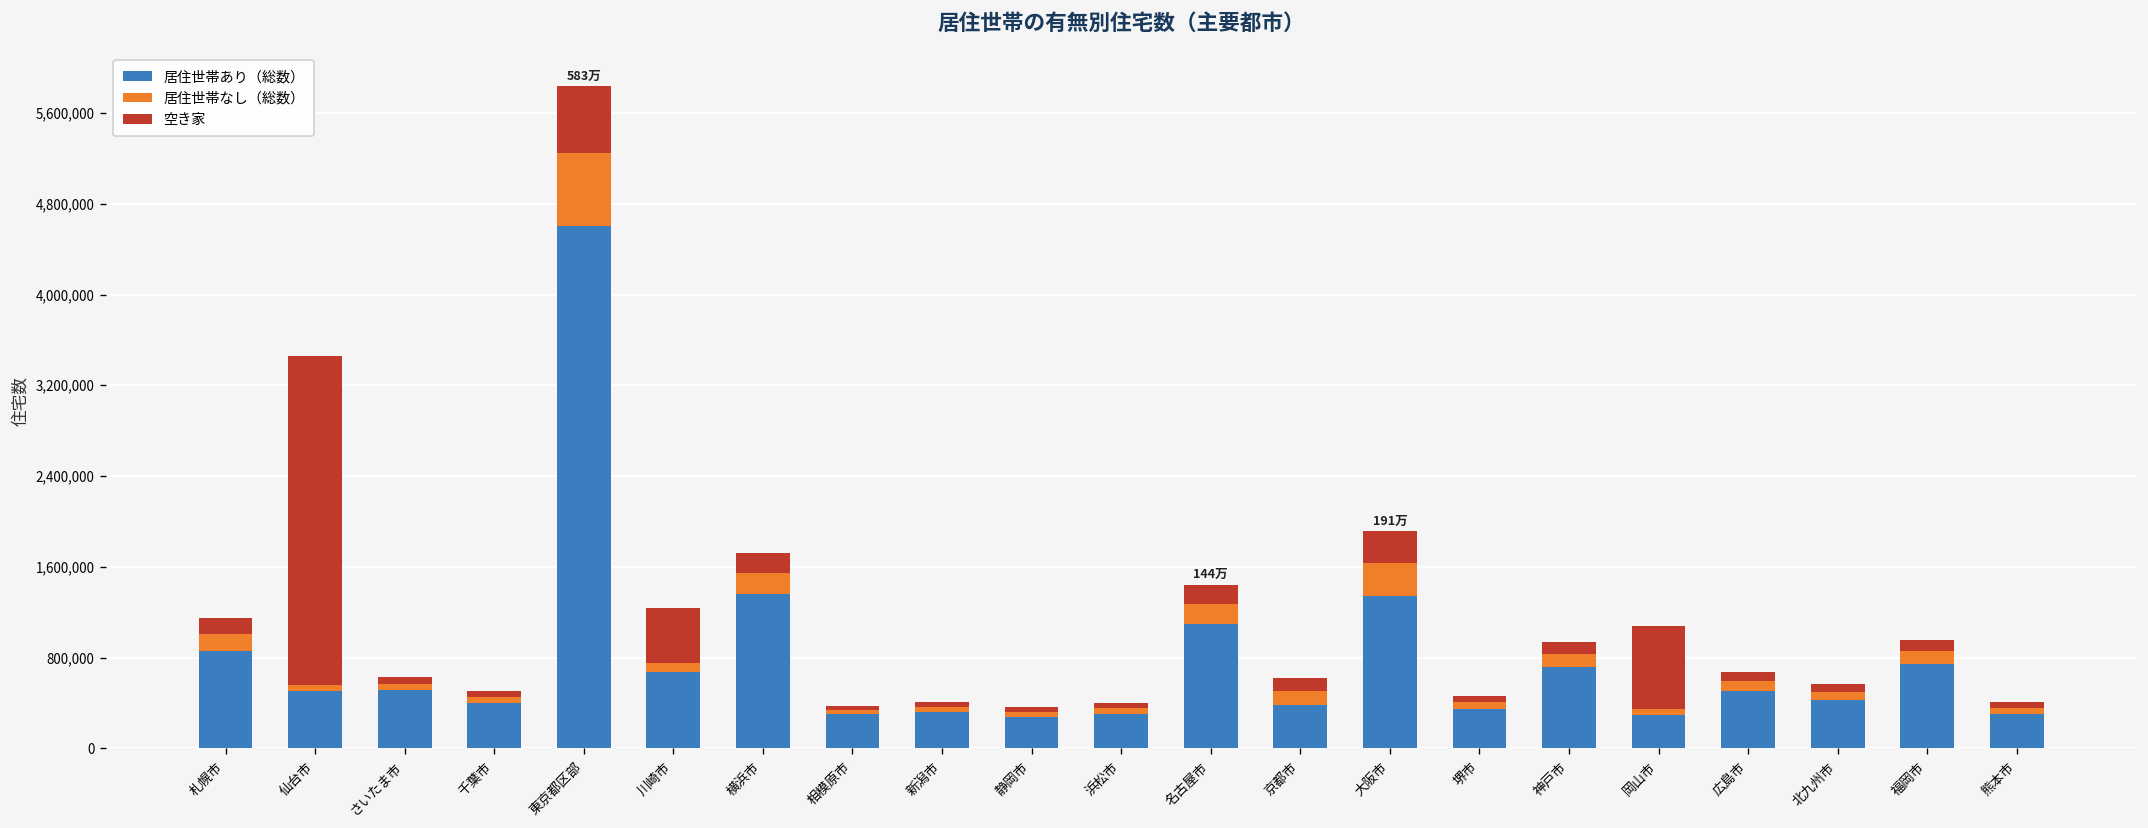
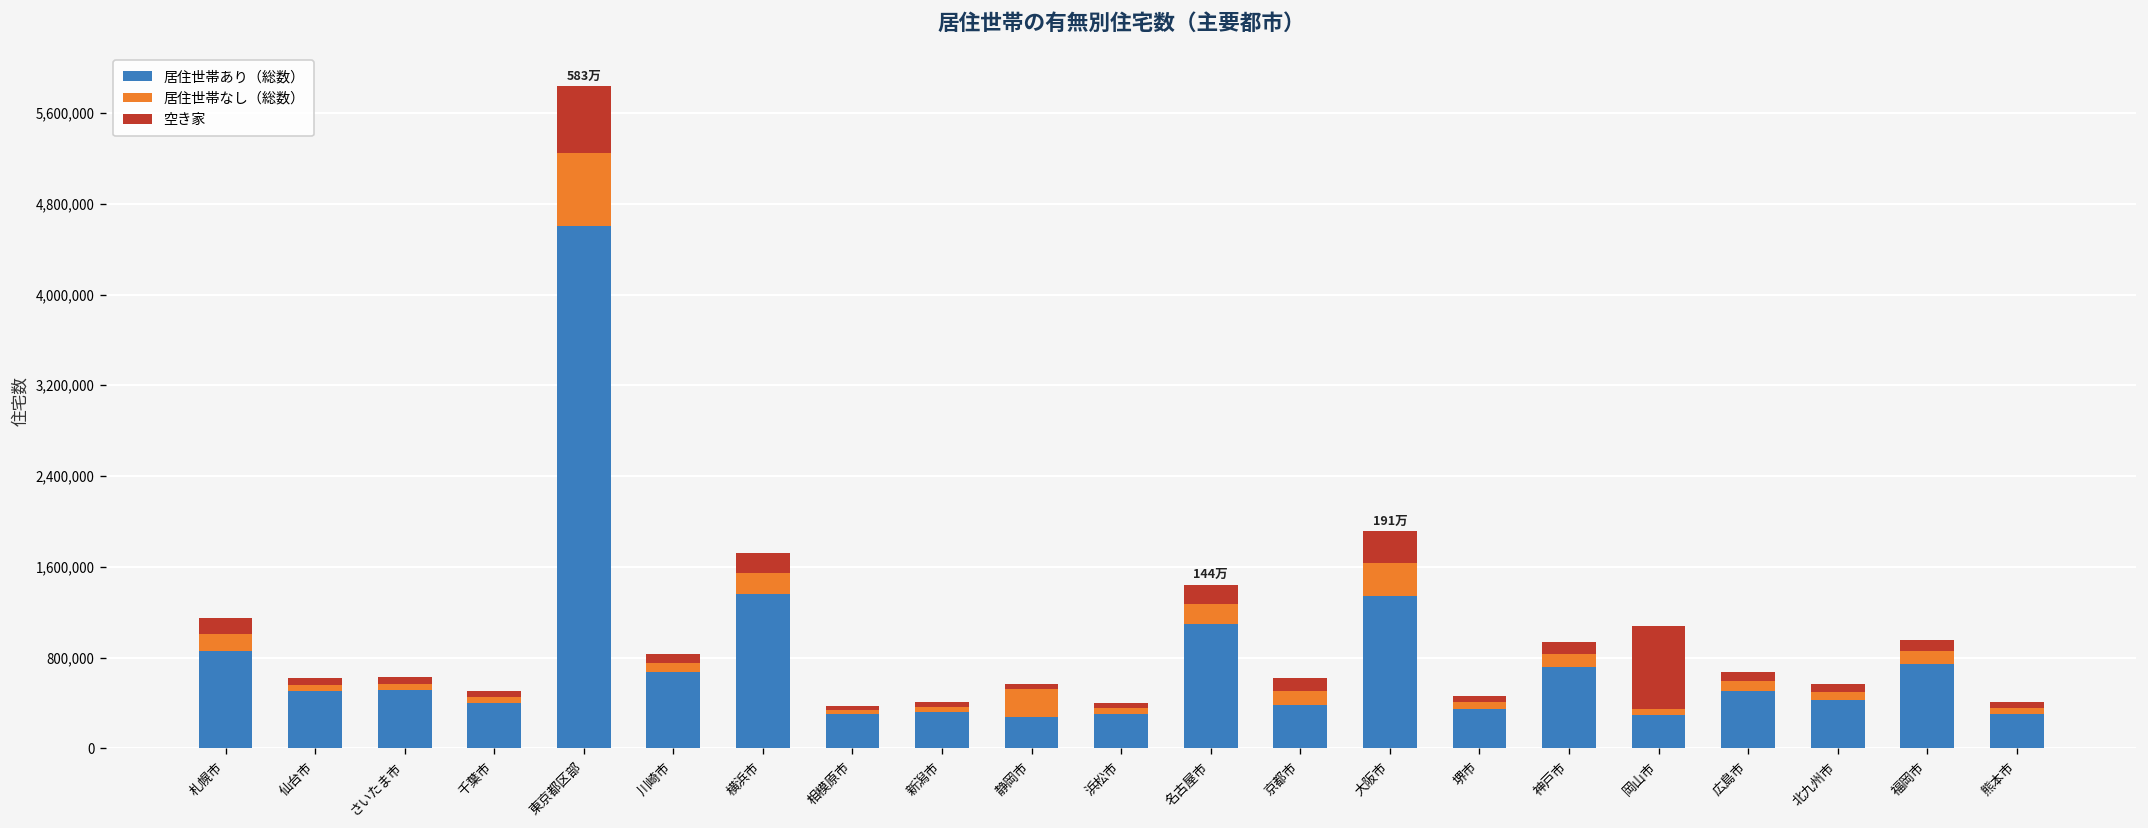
空き家, 仙台市: 2,900,000 -> 100,000
空き家, 川崎市: 500,000 -> 100,000
居住世帯なし（総数）, 静岡市: 0 -> 300,000
